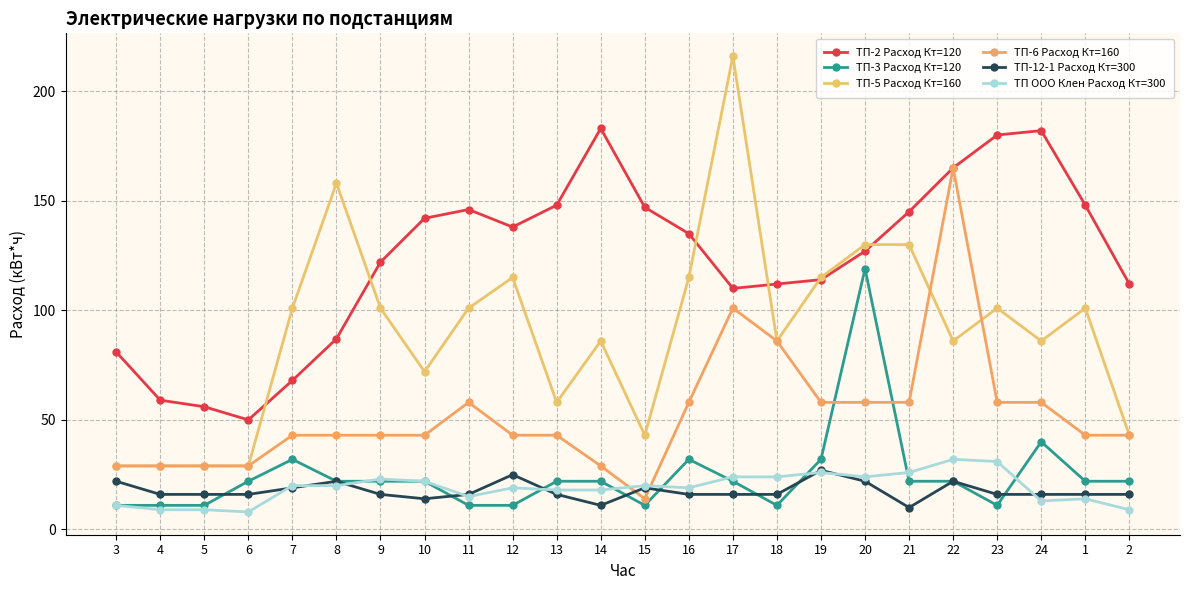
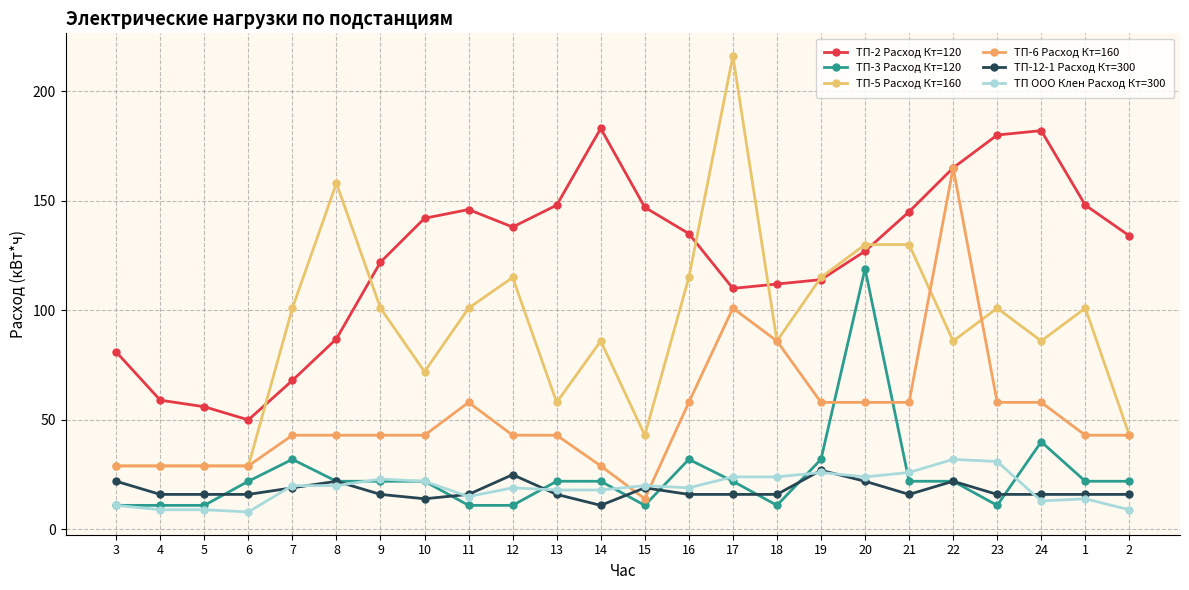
ТП-12-1 Расход Кт=300, 21: 10 -> 16
ТП-2 Расход Кт=120, 2: 112 -> 134
